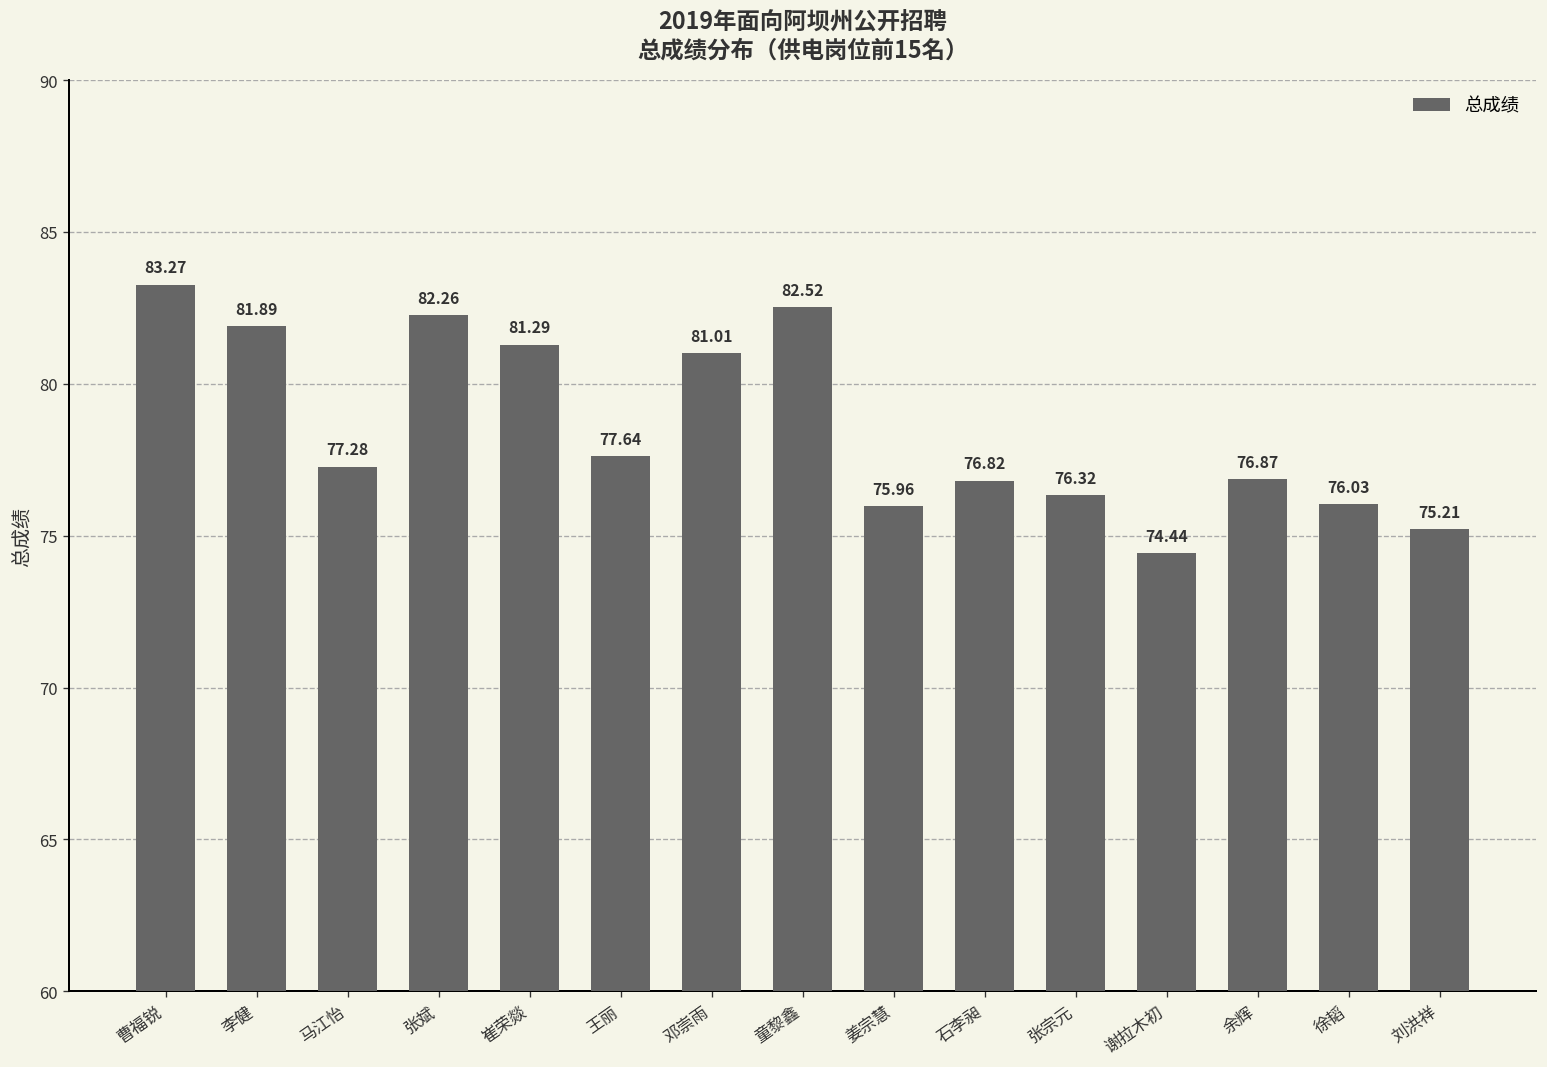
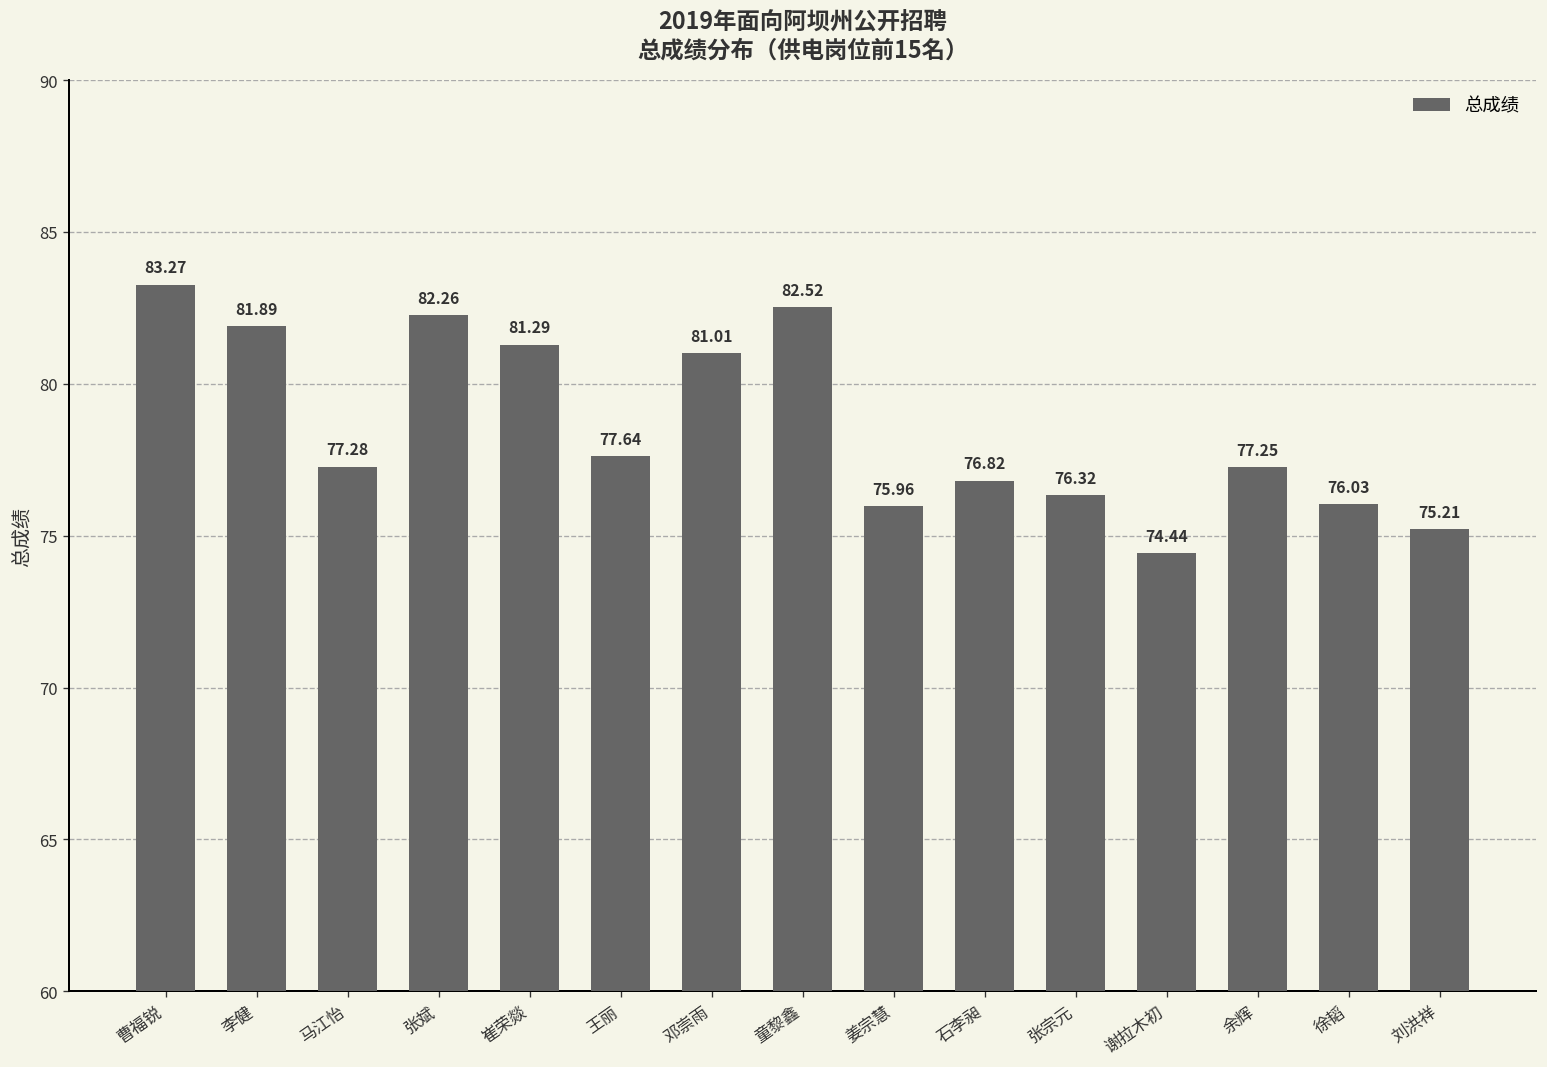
余辉: 76.87 -> 77.25
